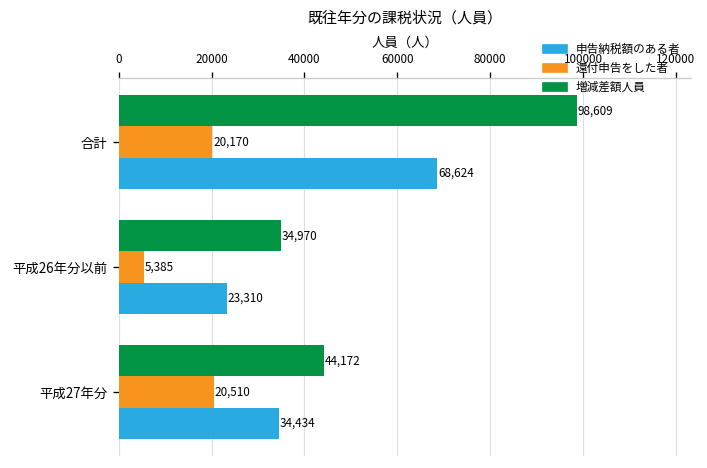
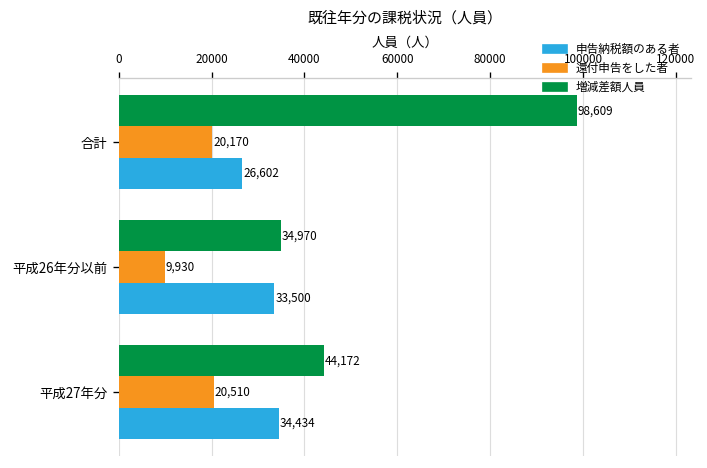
申告納税額のある者, 合計: 68,624 -> 26,602
還付申告をした者, 平成26年分以前: 5,385 -> 9,930
申告納税額のある者, 平成26年分以前: 23,310 -> 33,500
